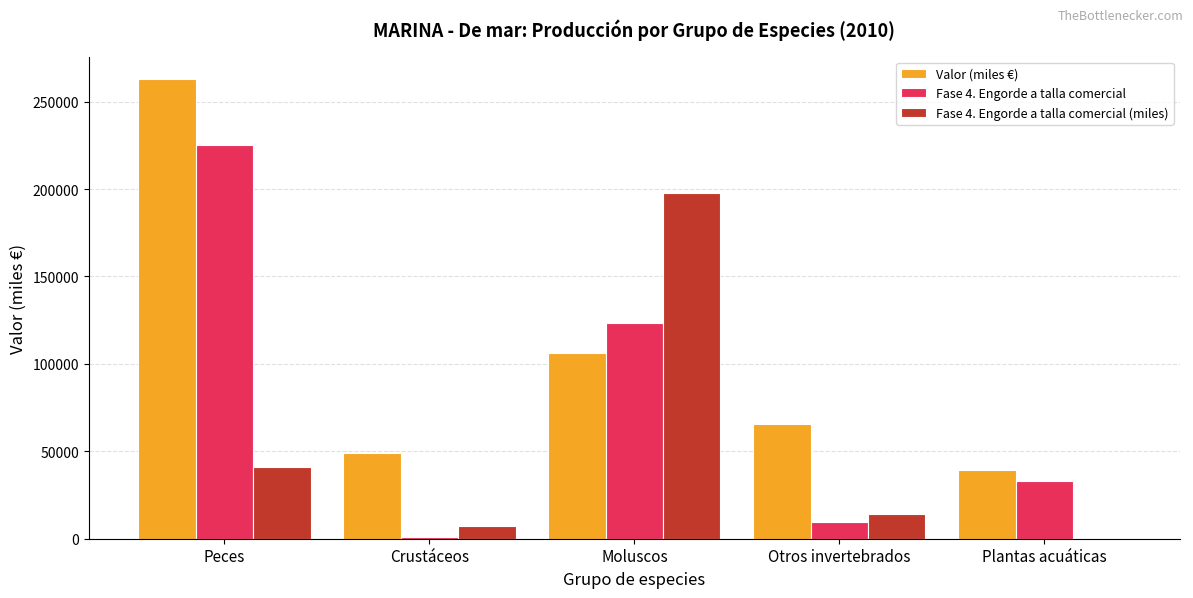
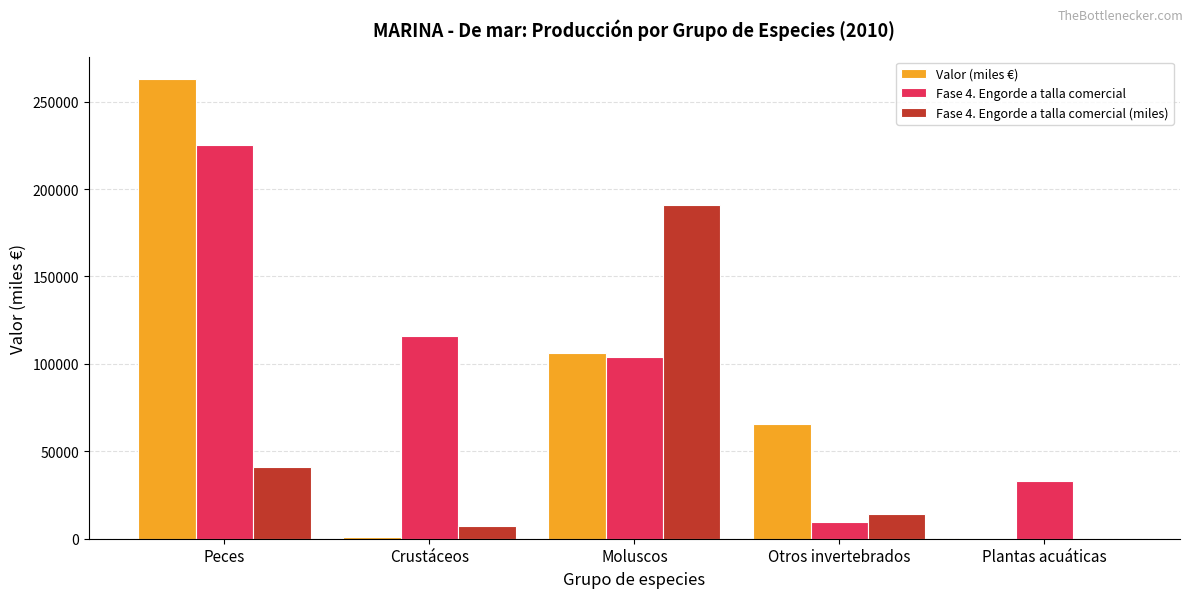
Valor (miles €), Crustáceos: 49000 -> 1000
Fase 4. Engorde a talla comercial, Crustáceos: 1000 -> 116000
Fase 4. Engorde a talla comercial, Moluscos: 124000 -> 104000
Fase 4. Engorde a talla comercial (miles), Moluscos: 198000 -> 191000
Valor (miles €), Plantas acuáticas: 39000 -> 1000
